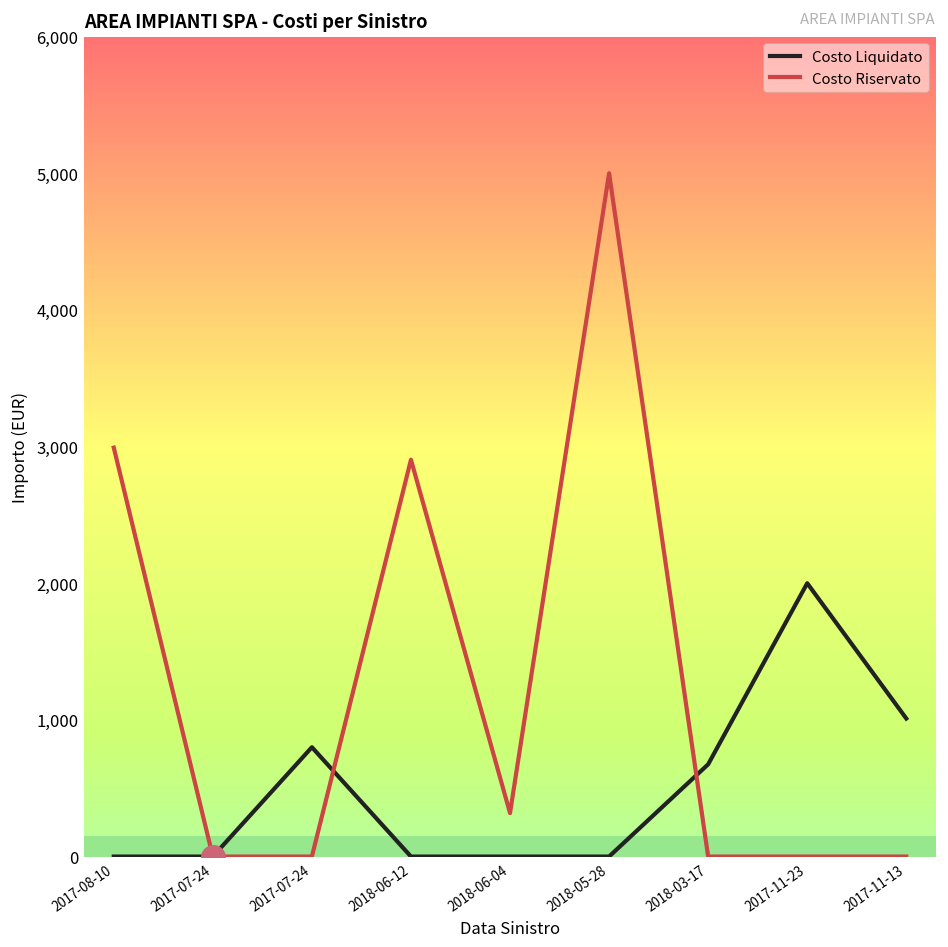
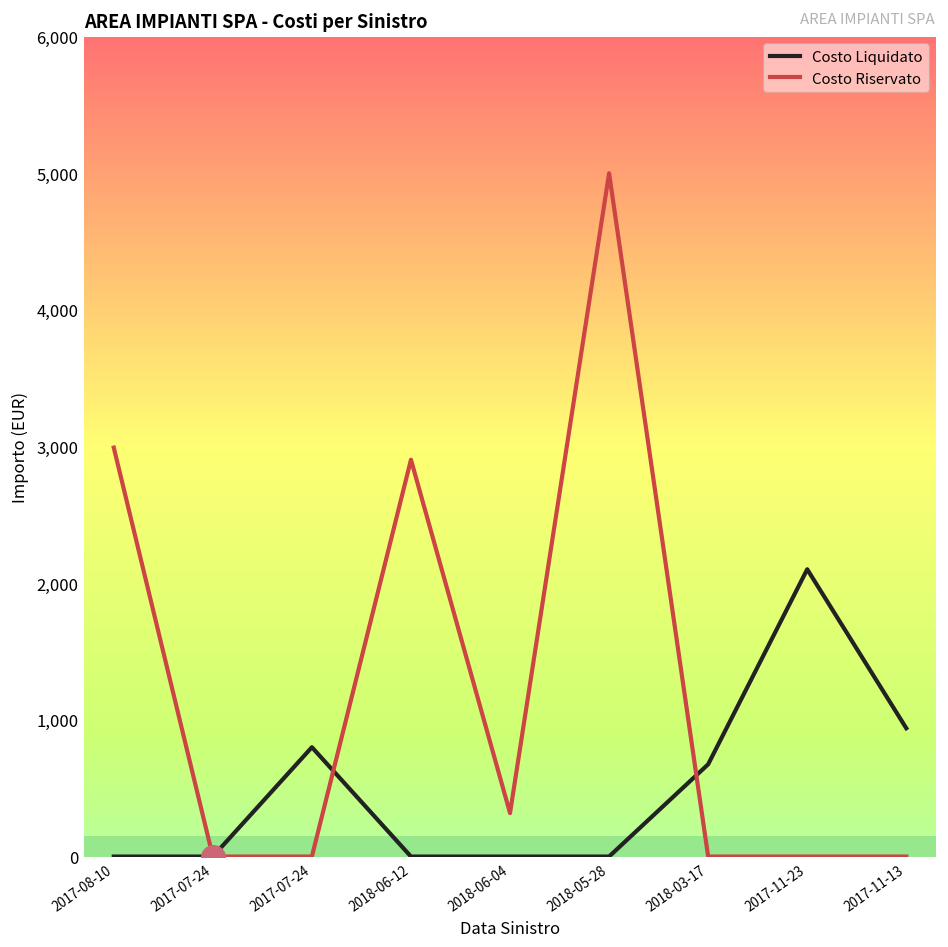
Costo Liquidato, 2017-11-23: 2,000 -> 2,100
Costo Liquidato, 2017-11-13: 1,010 -> 940
